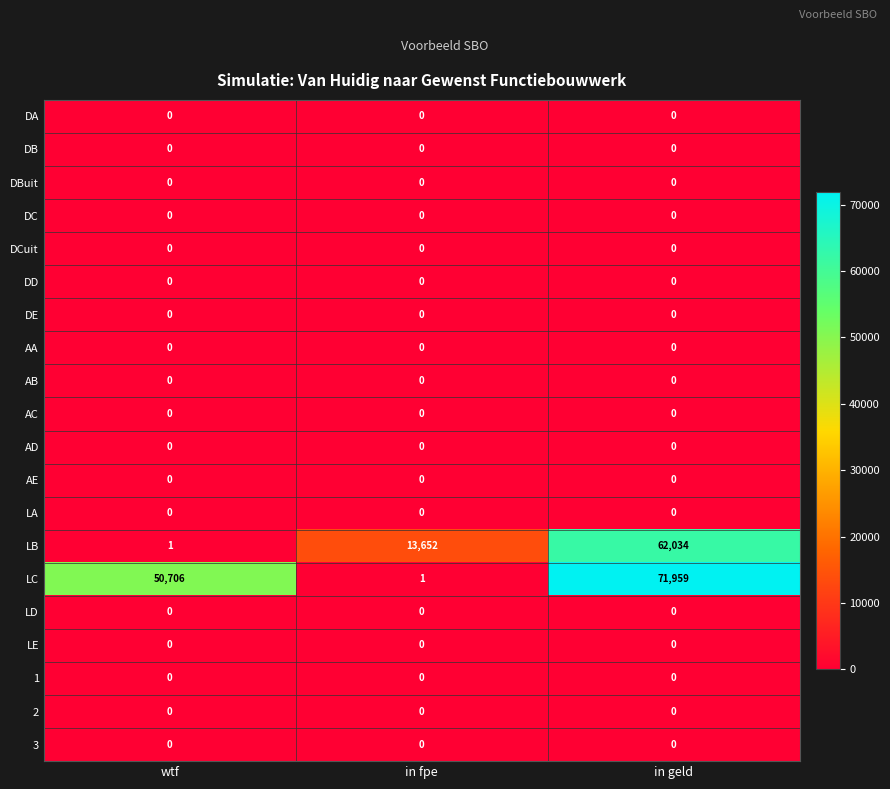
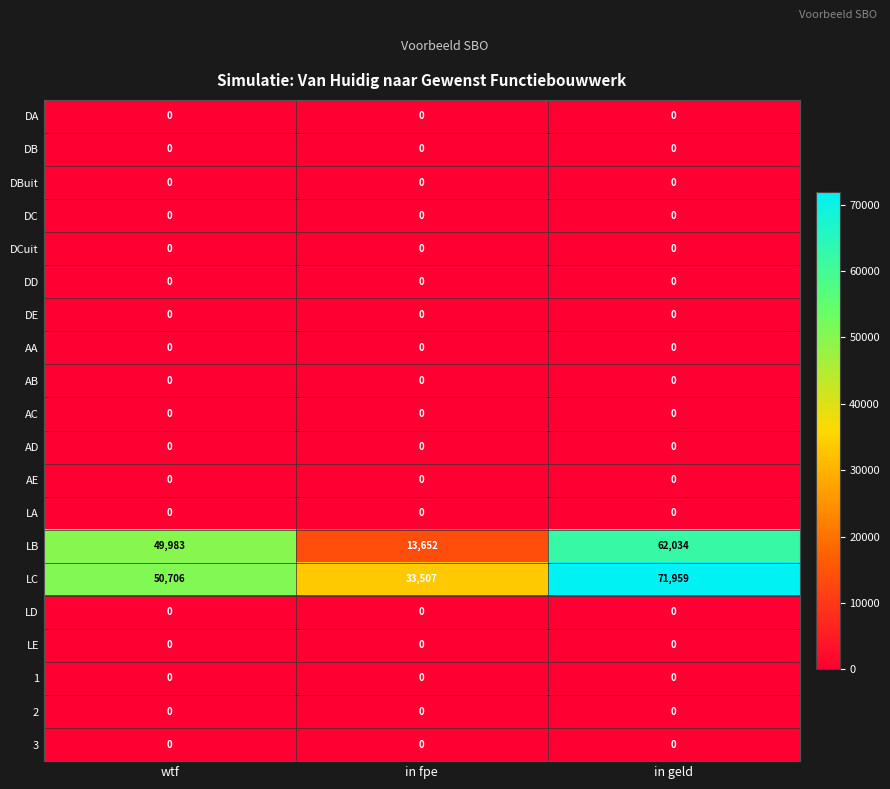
LB, wtf: 1 -> 49,983
LC, in fpe: 1 -> 33,507
